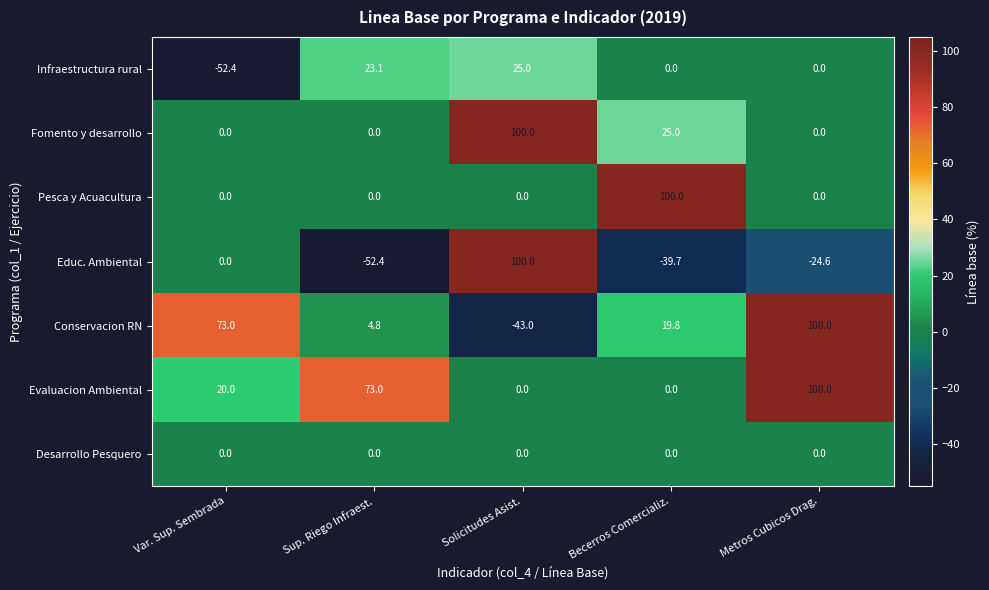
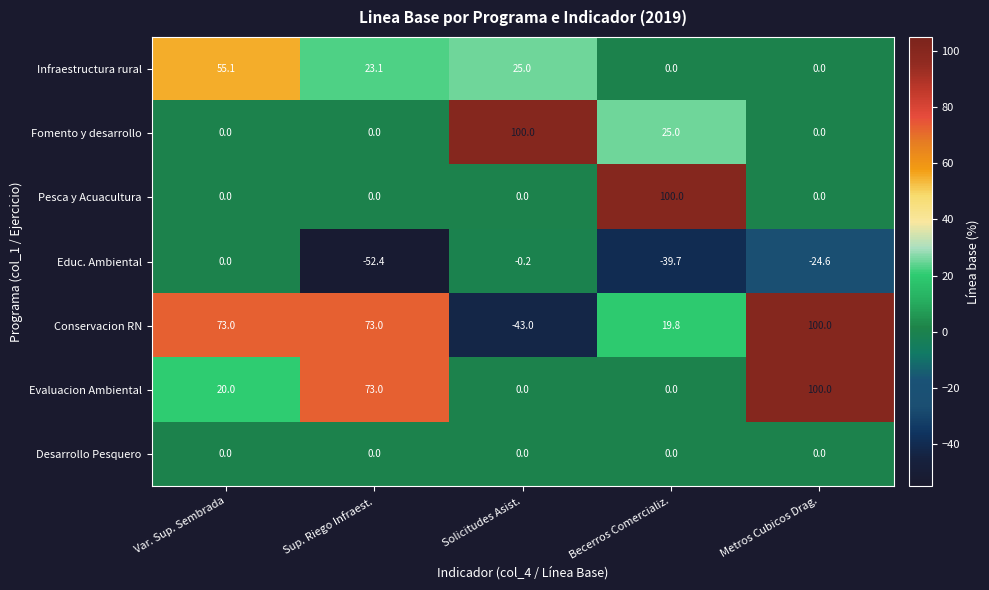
Infraestructura rural, Var. Sup. Sembrada: -52.4 -> 55.1
Educ. Ambiental, Solicitudes Asist.: 100.0 -> -0.2
Conservacion RN, Sup. Riego Infraest.: 4.8 -> 73.0
